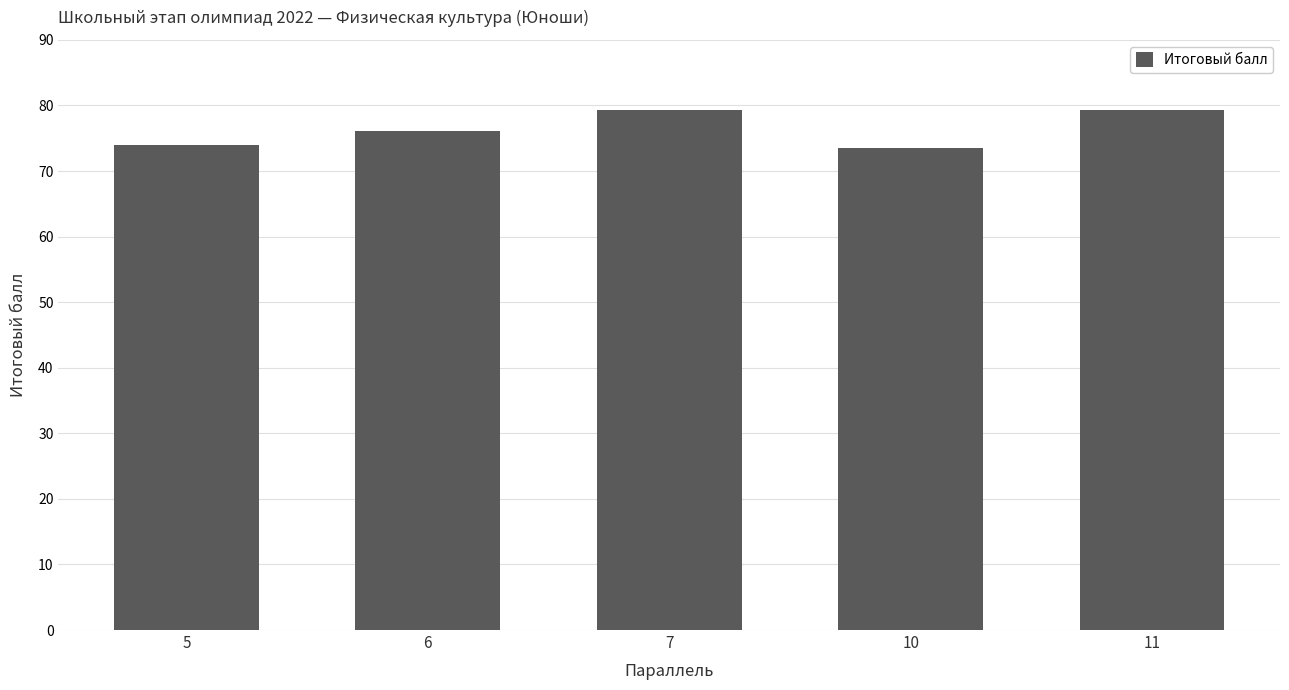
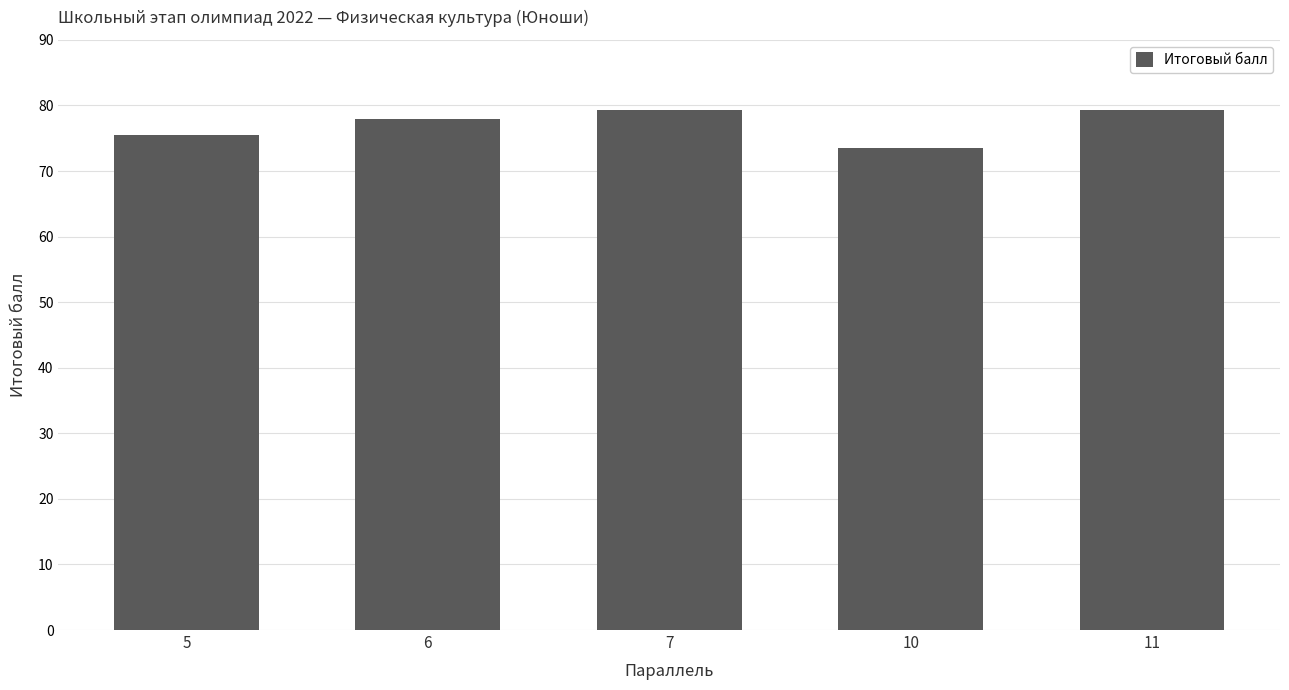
5: 74 -> 75
6: 76 -> 78
